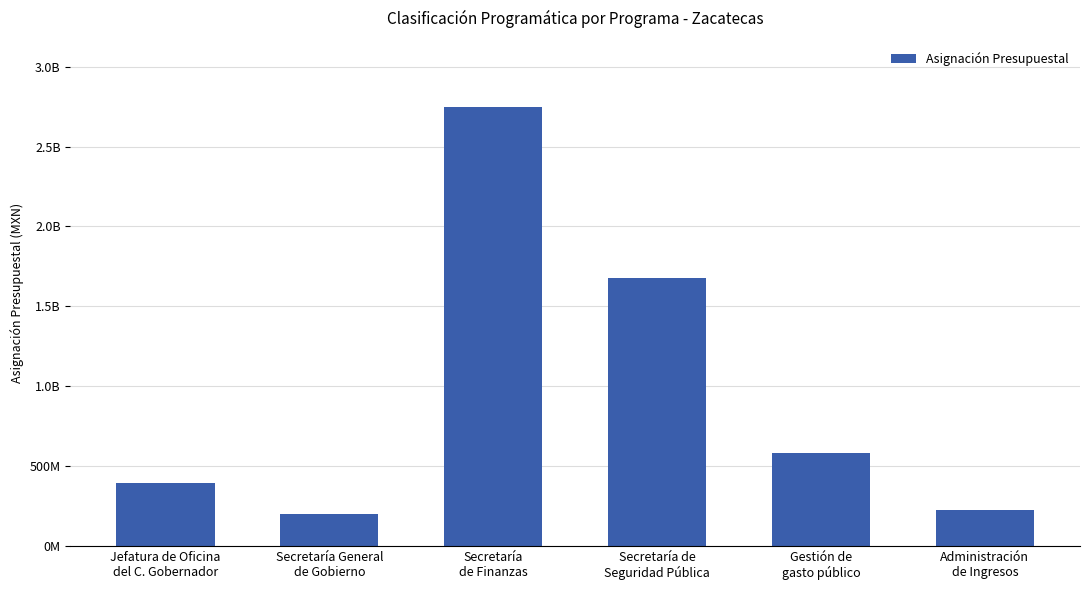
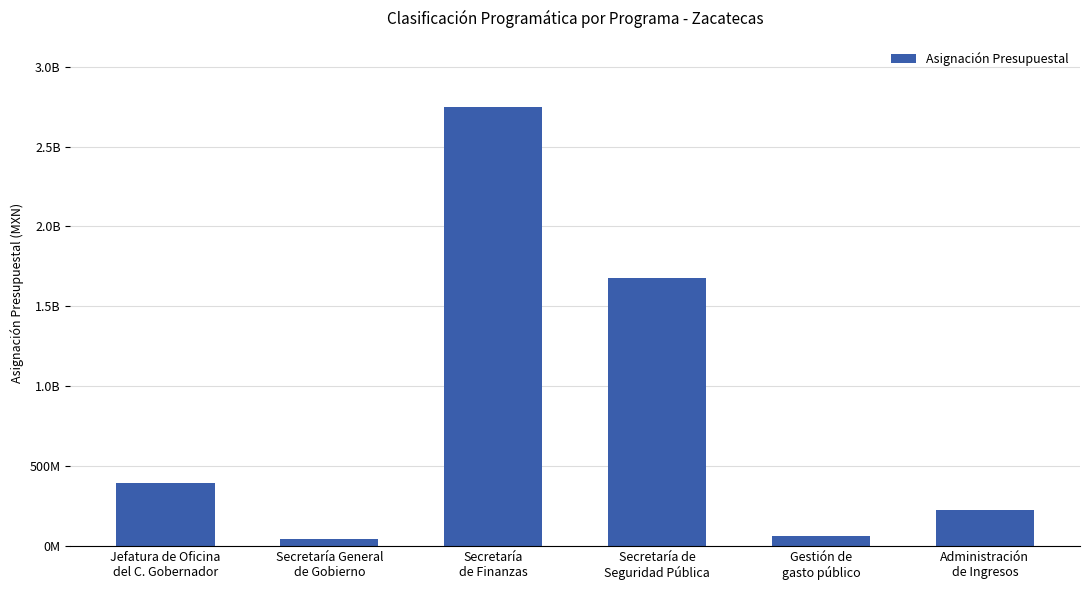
Secretaría General de Gobierno: 200000000 -> 40000000
Gestión de gasto público: 580000000 -> 60000000
